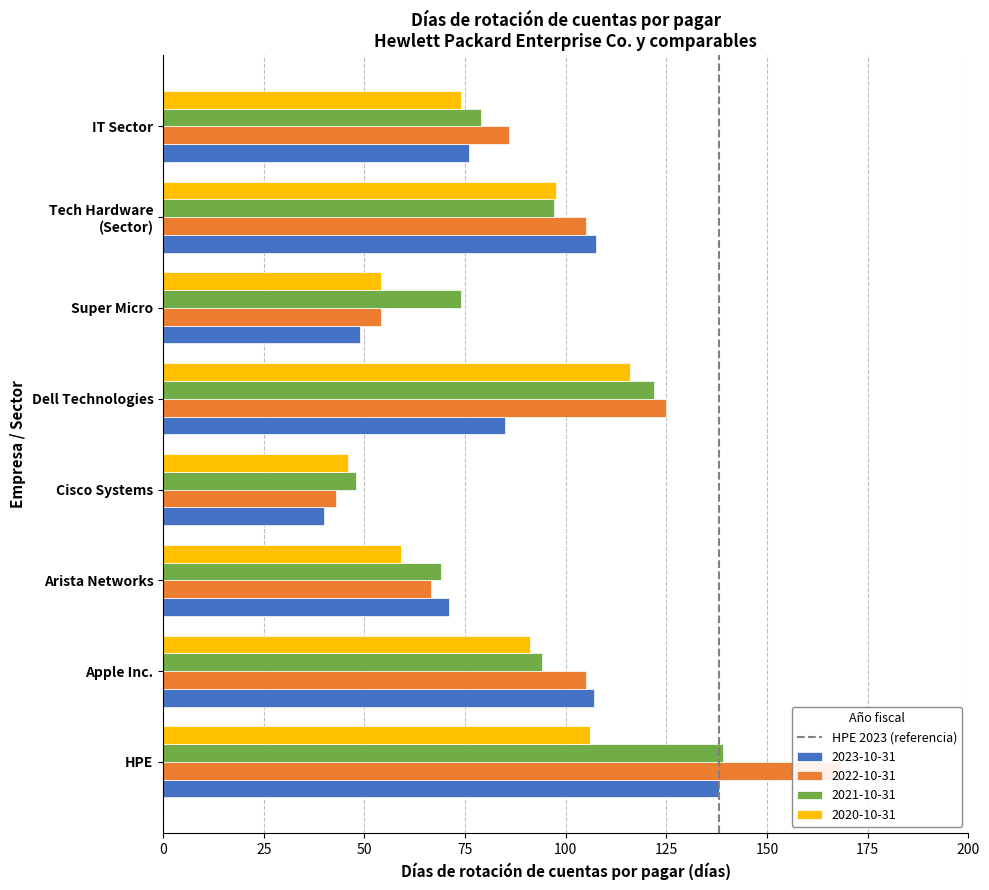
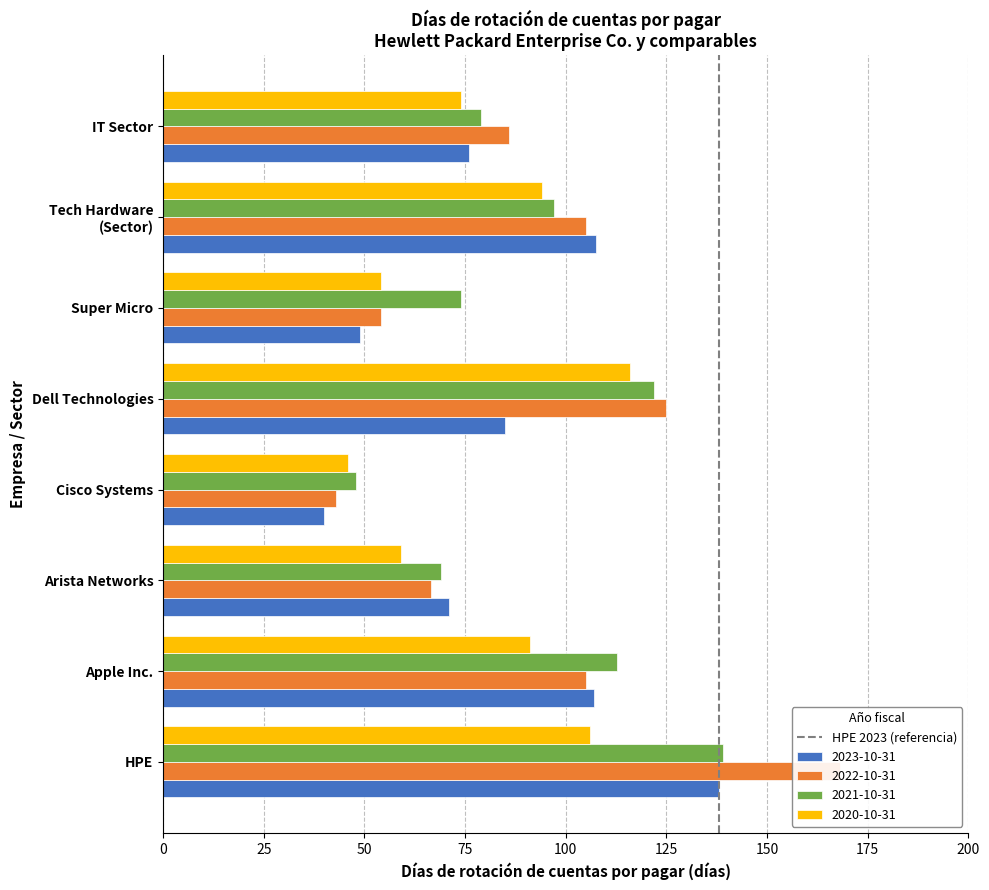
2020-10-31, Tech Hardware (Sector): 98 -> 94
2021-10-31, Apple Inc.: 94 -> 113
